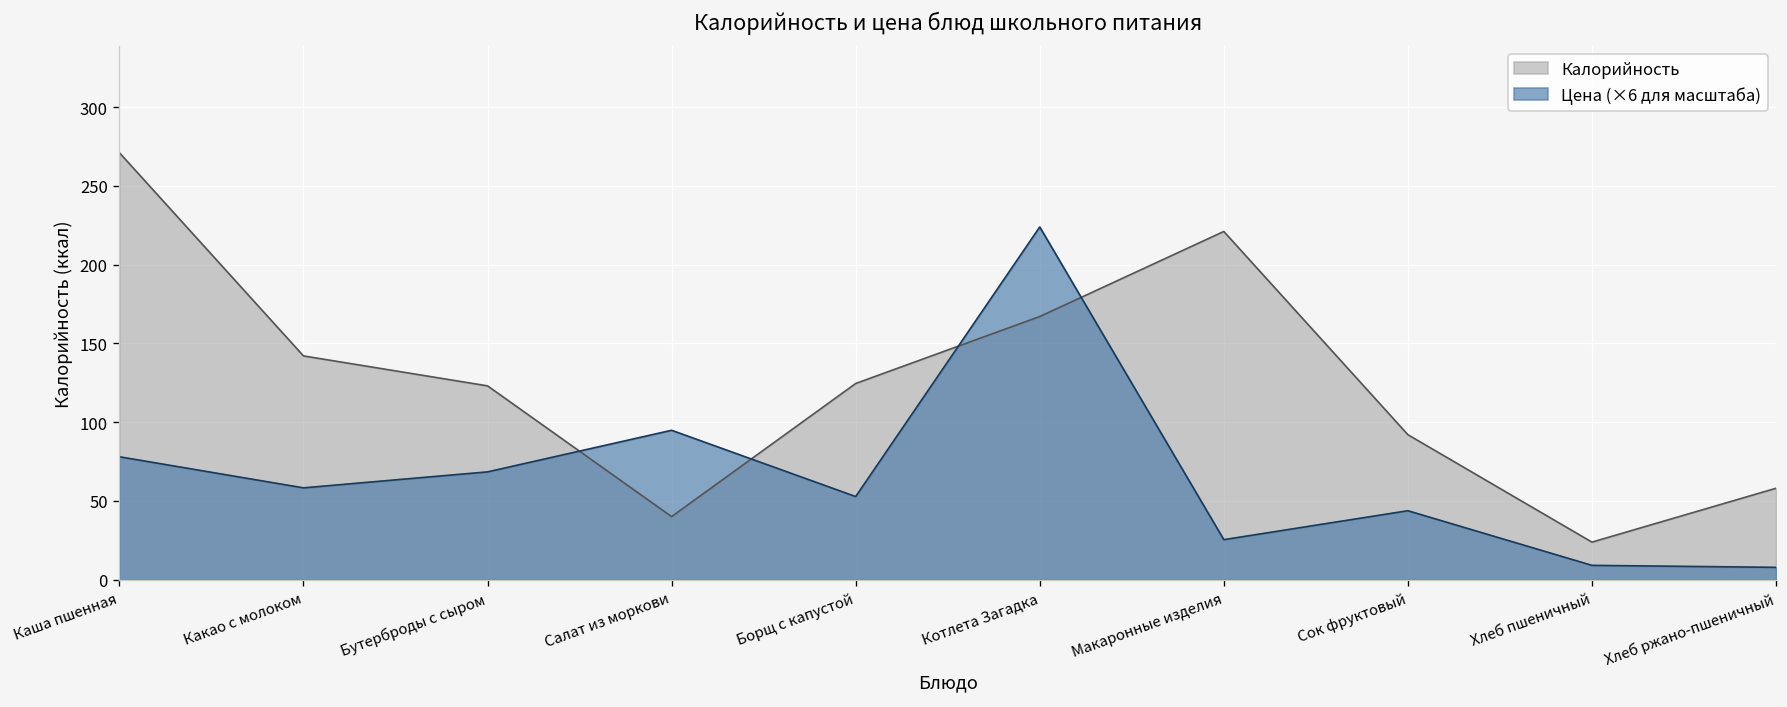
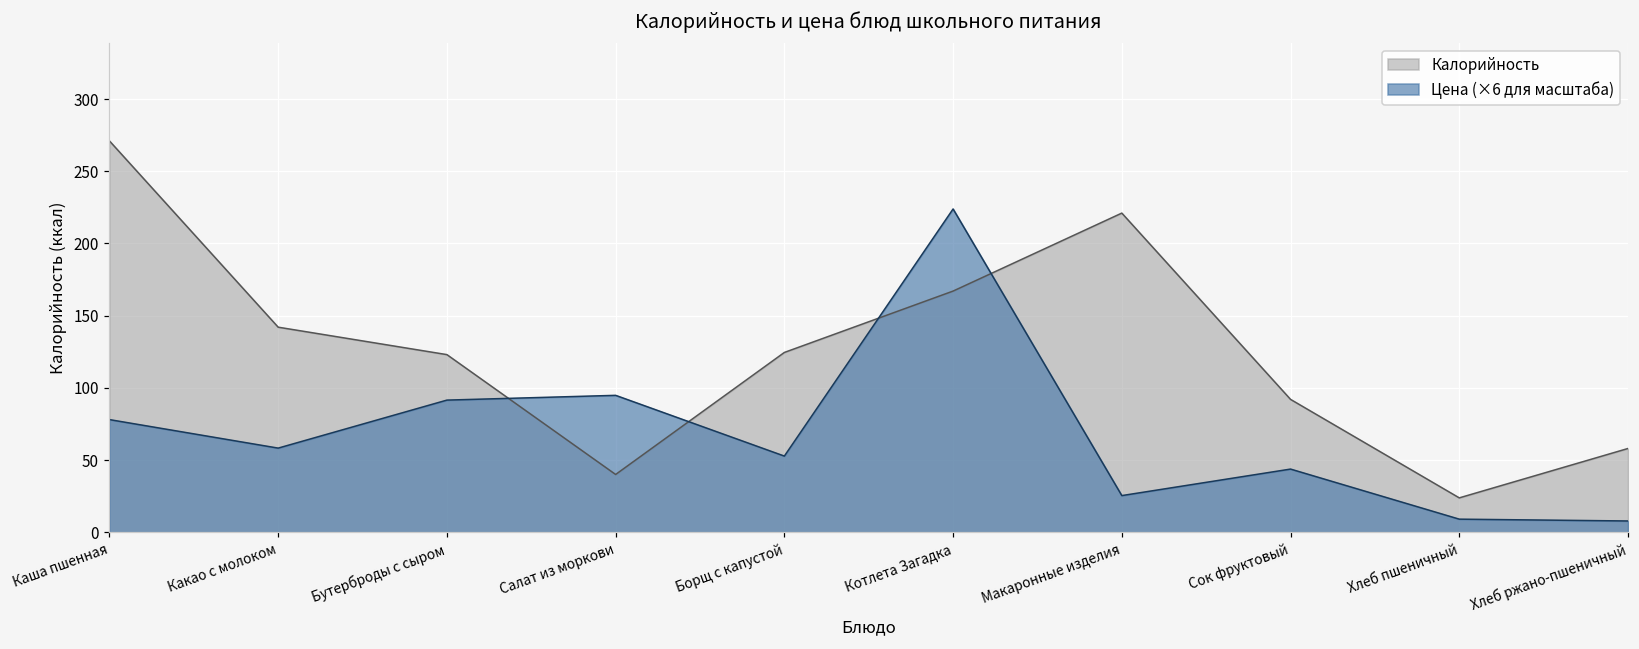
Цена (×6 для масштаба), Бутерброды с сыром: 68 -> 92
